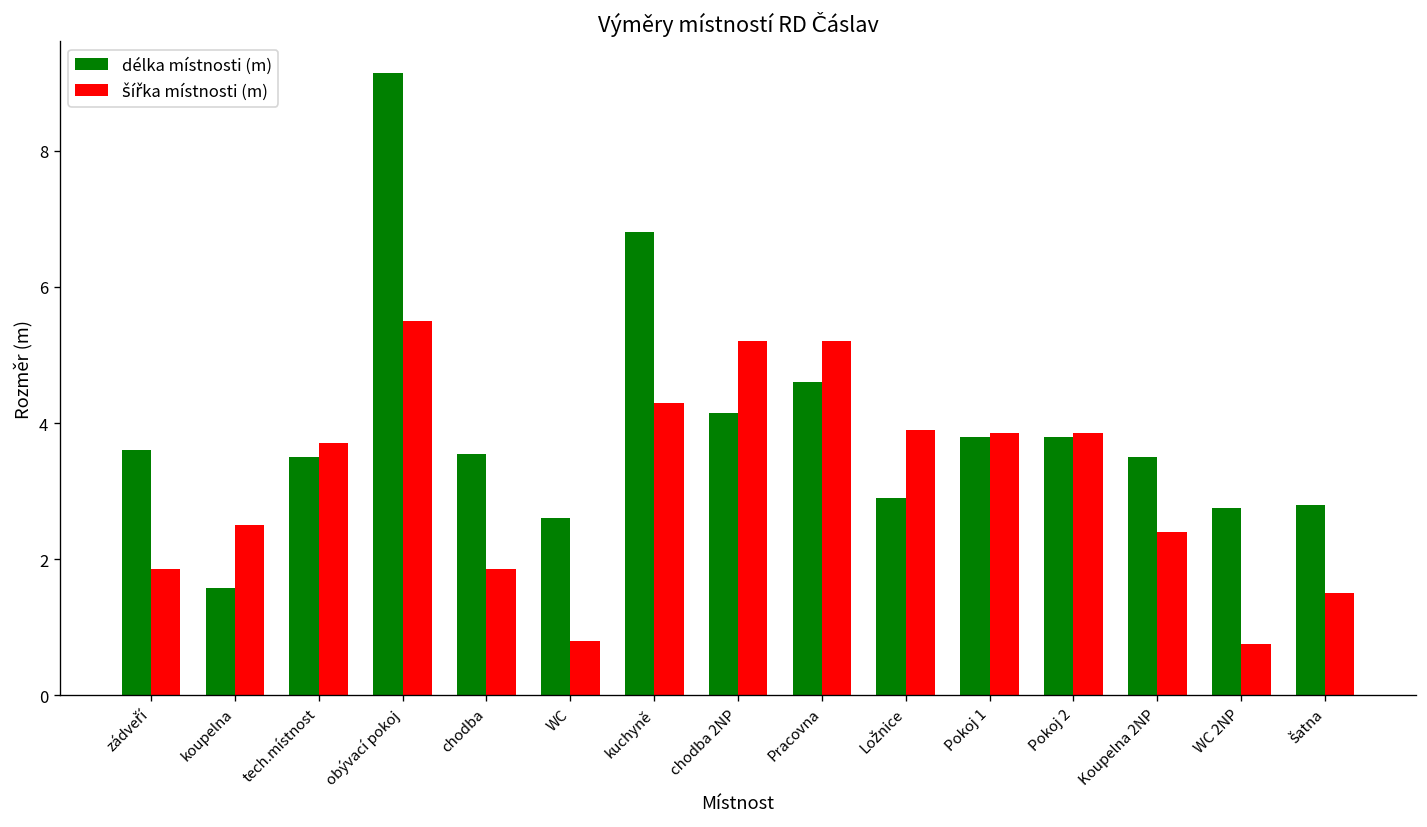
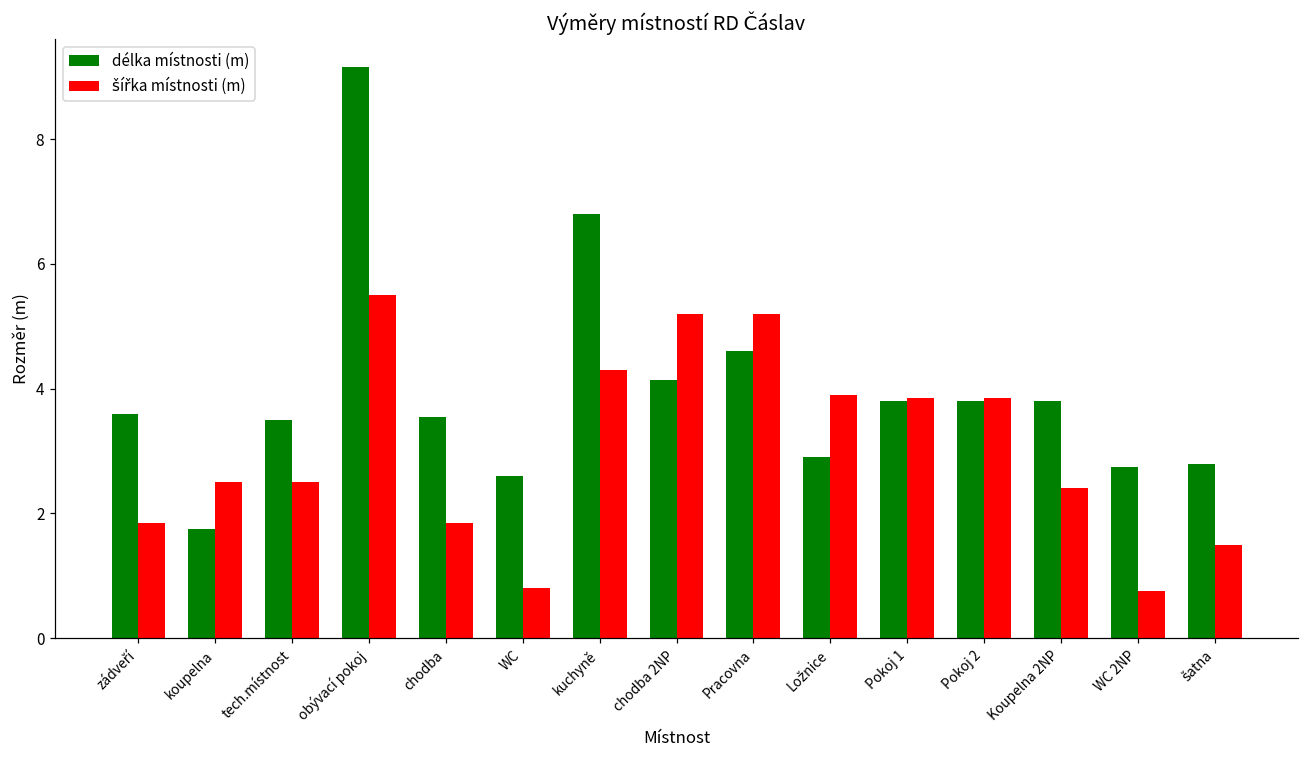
délka místnosti (m), koupelna: 1.6 -> 1.8
šířka místnosti (m), tech.místnost: 3.7 -> 2.5
délka místnosti (m), Koupelna 2NP: 3.5 -> 3.8
